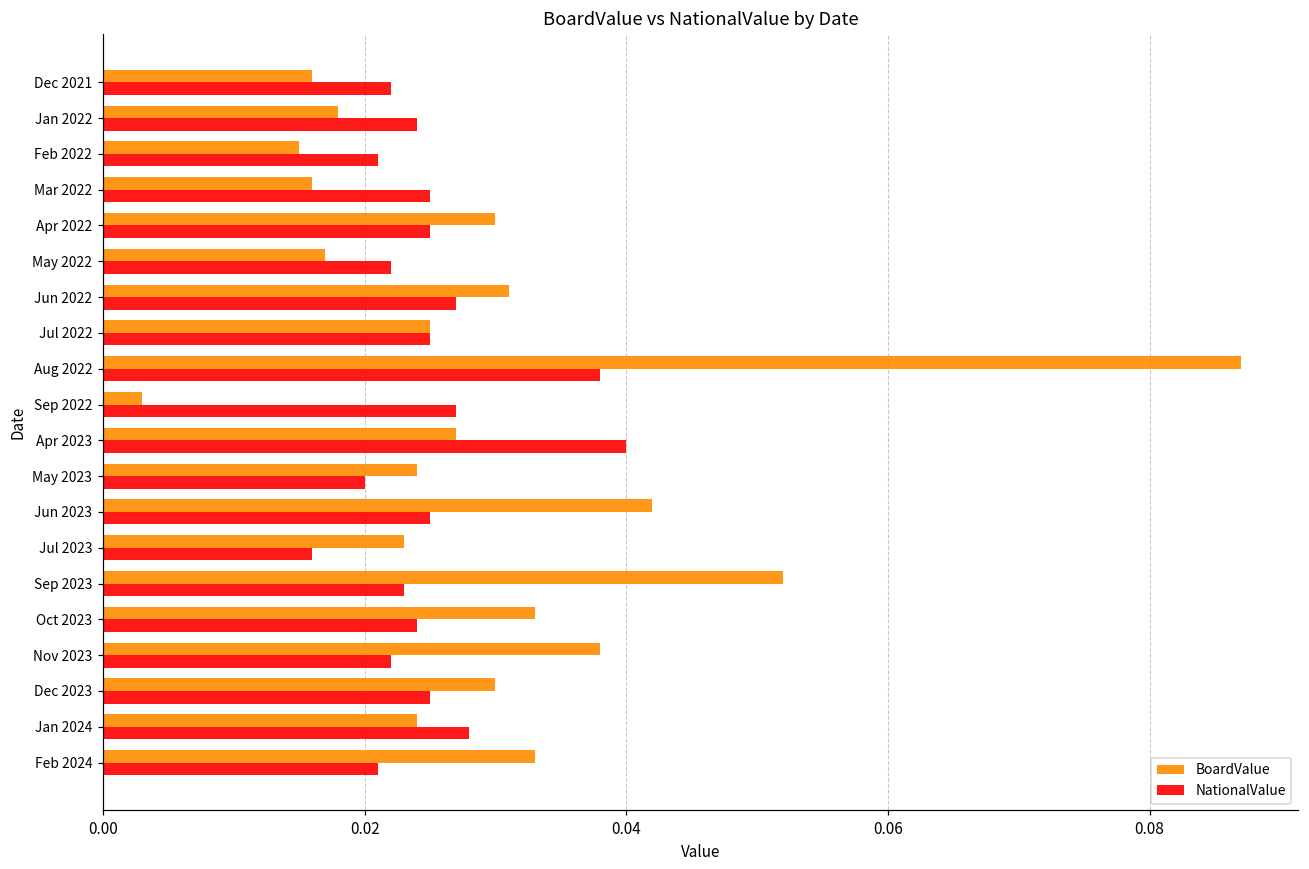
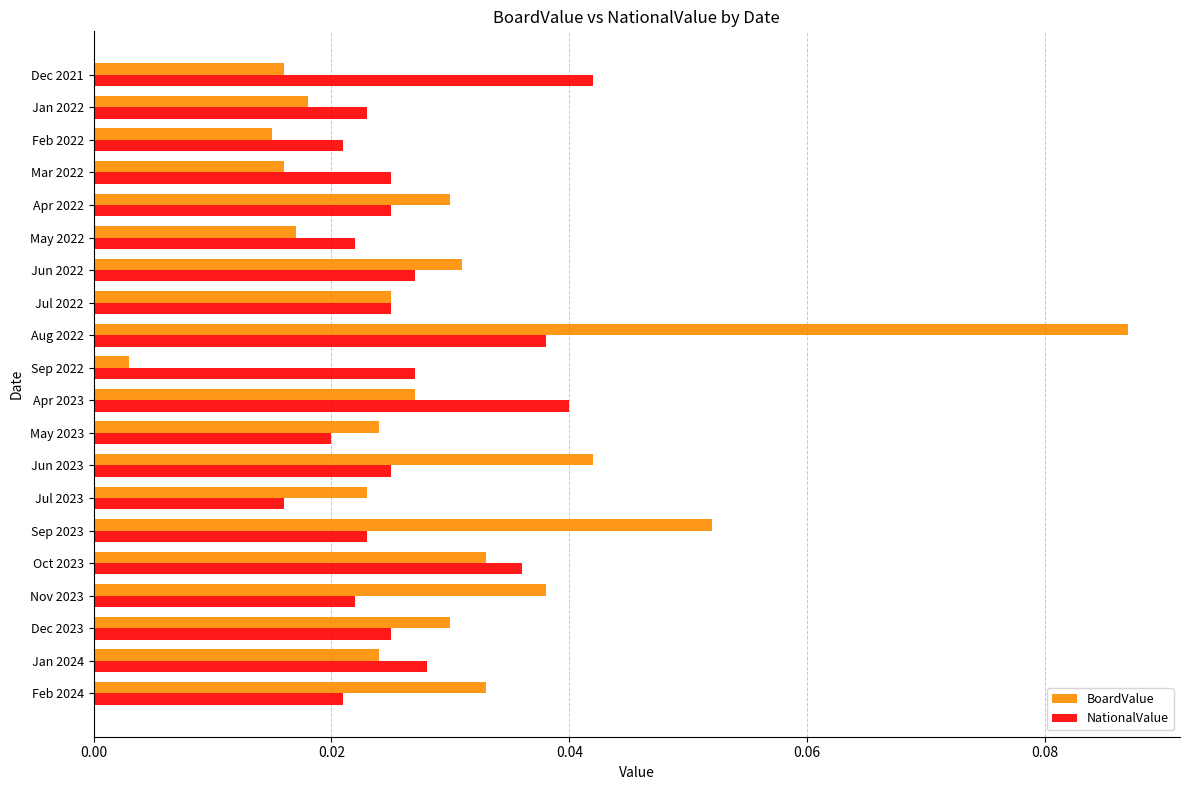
NationalValue, Dec 2021: 0.022 -> 0.042
NationalValue, Jan 2022: 0.024 -> 0.023
NationalValue, Oct 2023: 0.024 -> 0.036
